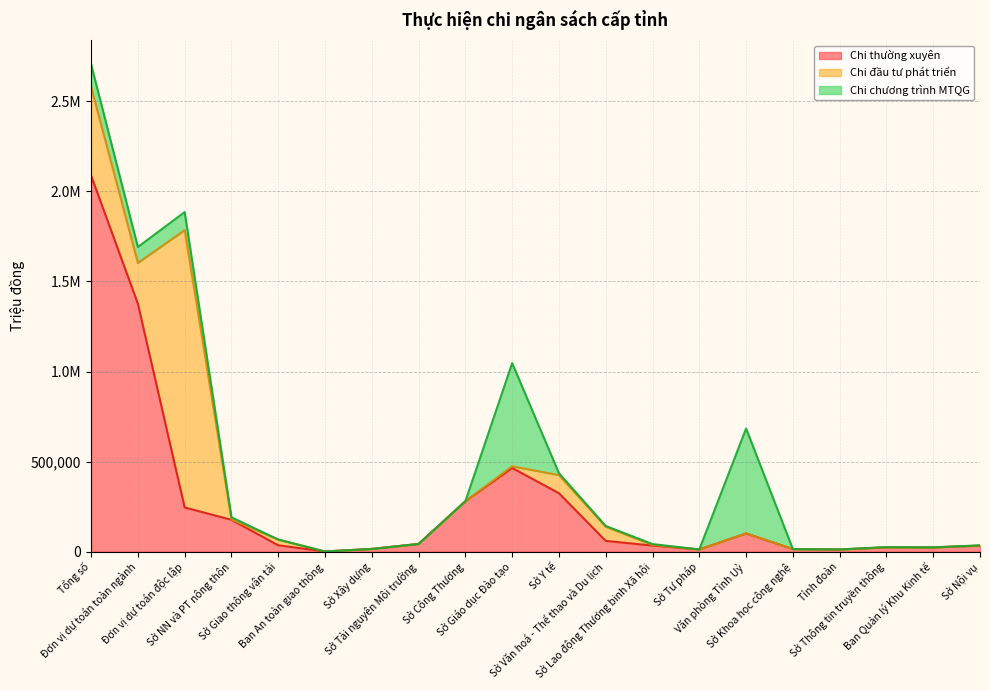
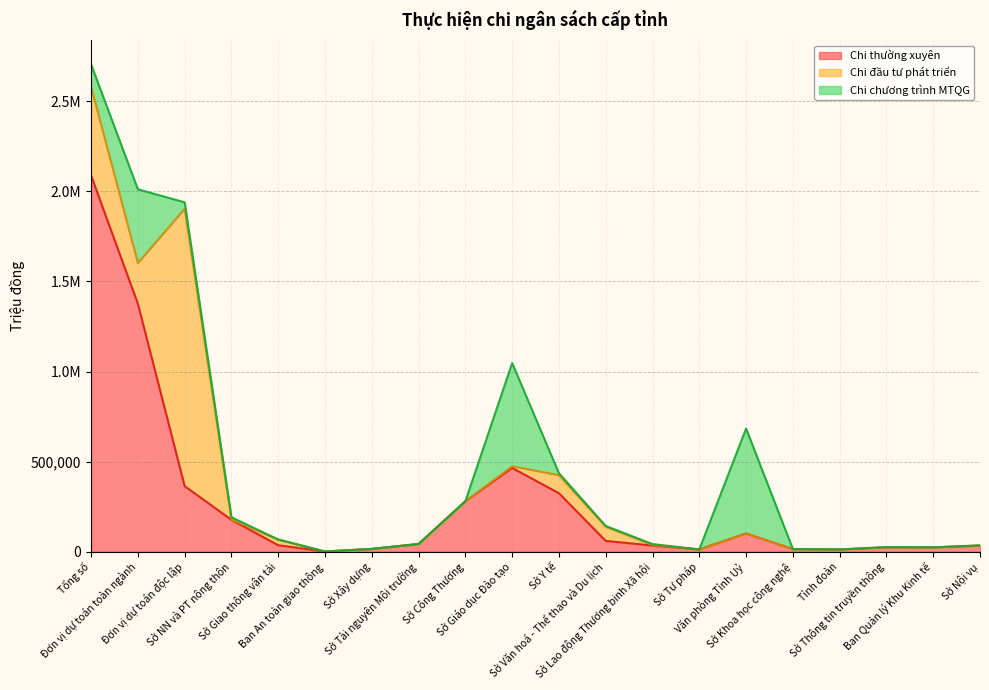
Chi chương trình MTQG, Đơn vị dự toán toàn ngành: 90,000 -> 410,000
Chi thường xuyên, Đơn vị dự toán độc lập: 250,000 -> 360,000
Chi chương trình MTQG, Đơn vị dự toán độc lập: 100,000 -> 40,000
